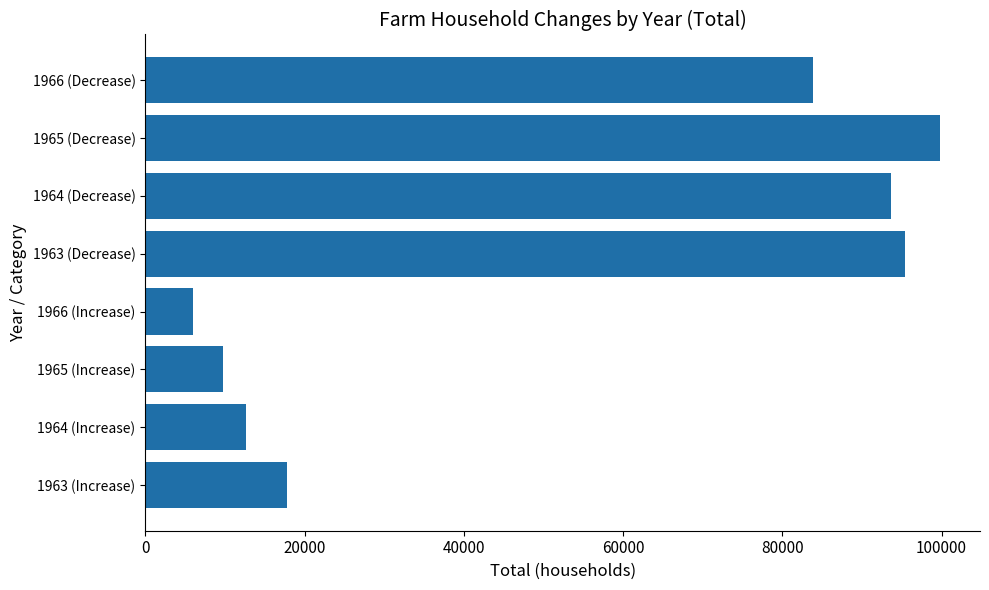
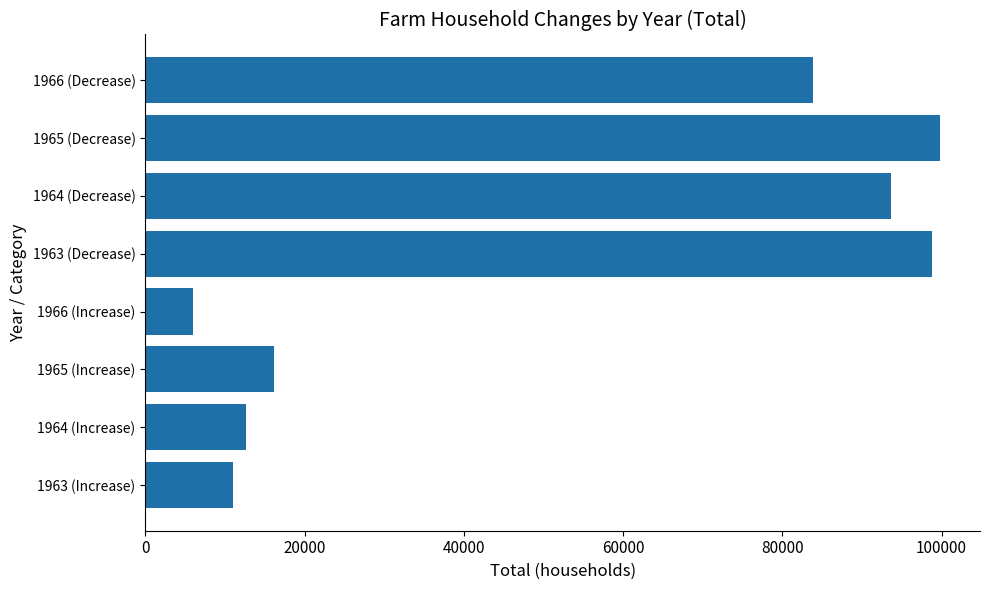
1963 (Decrease): 95000 -> 99000
1965 (Increase): 10000 -> 16000
1963 (Increase): 18000 -> 11000
